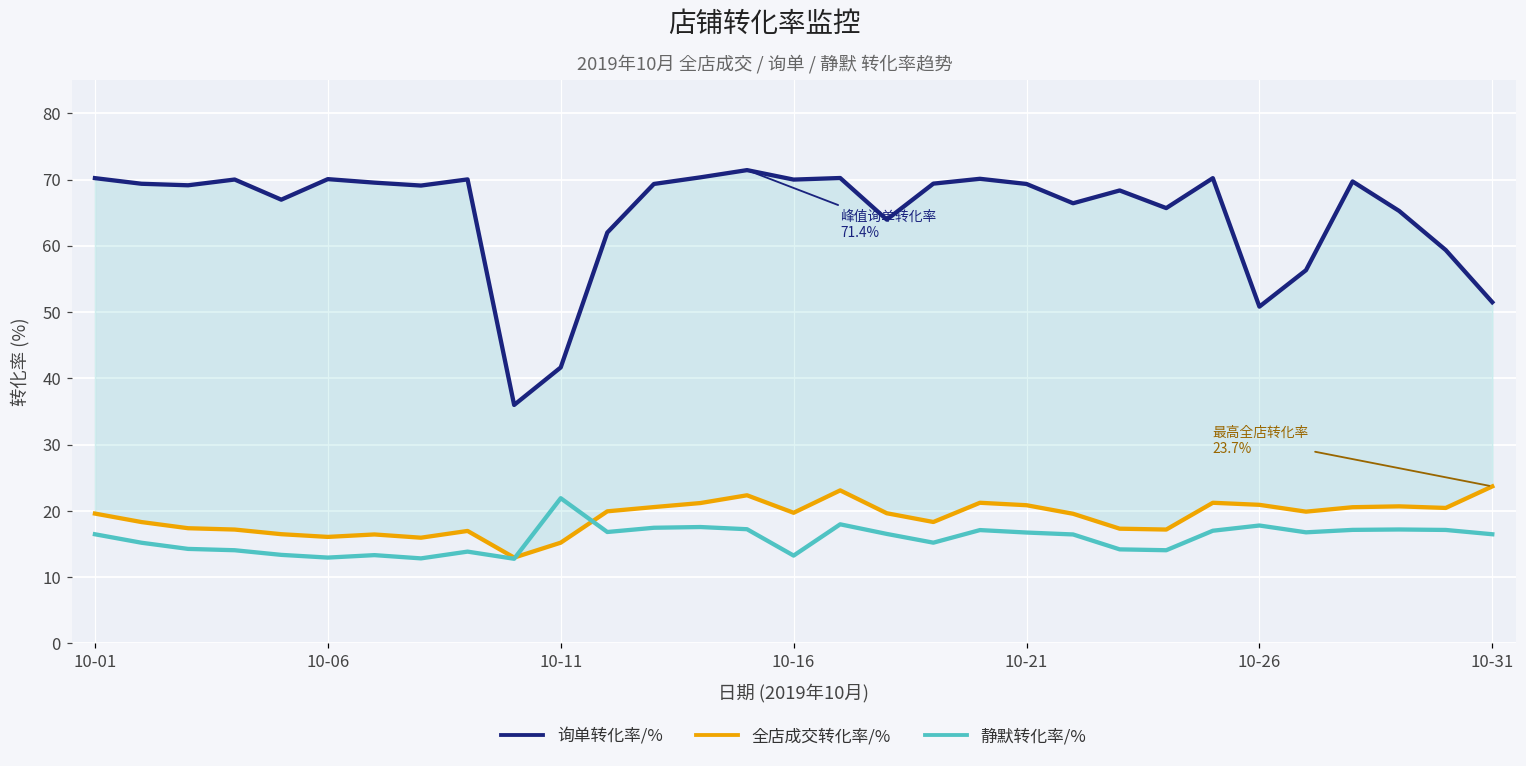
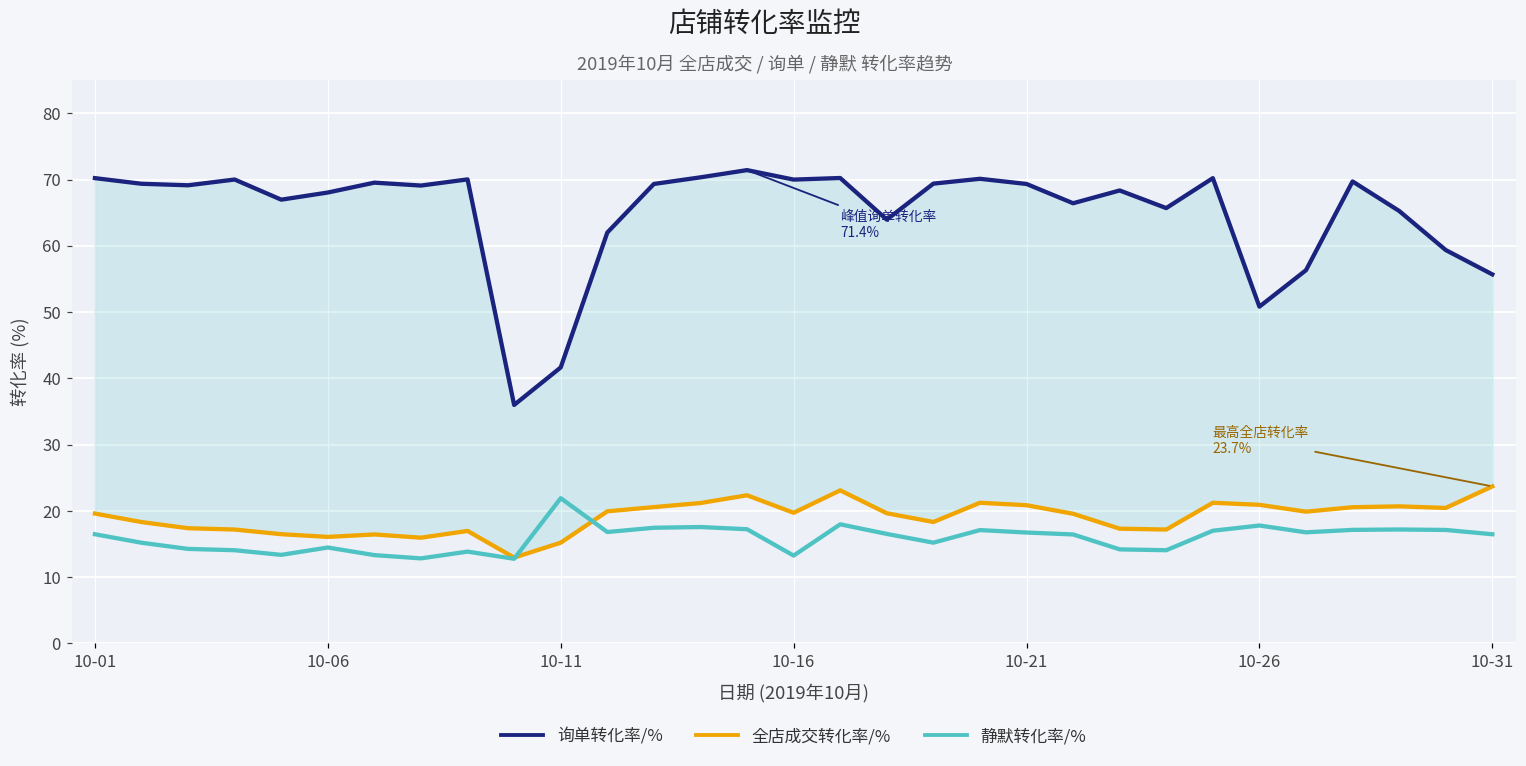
询单转化率/%, 10-06: 70 -> 68
静默转化率/%, 10-06: 13 -> 14
询单转化率/%, 10-31: 51 -> 56
